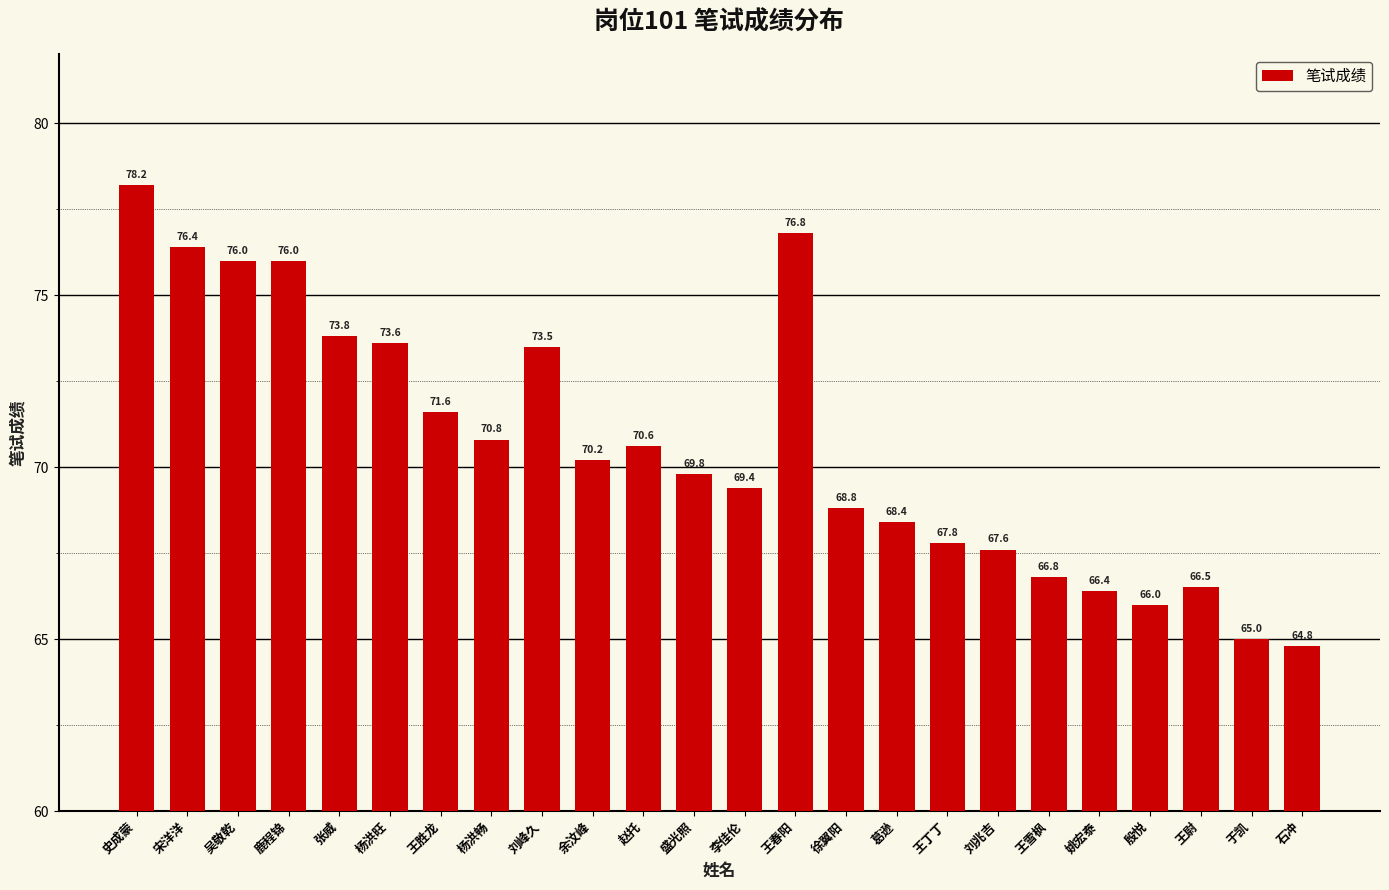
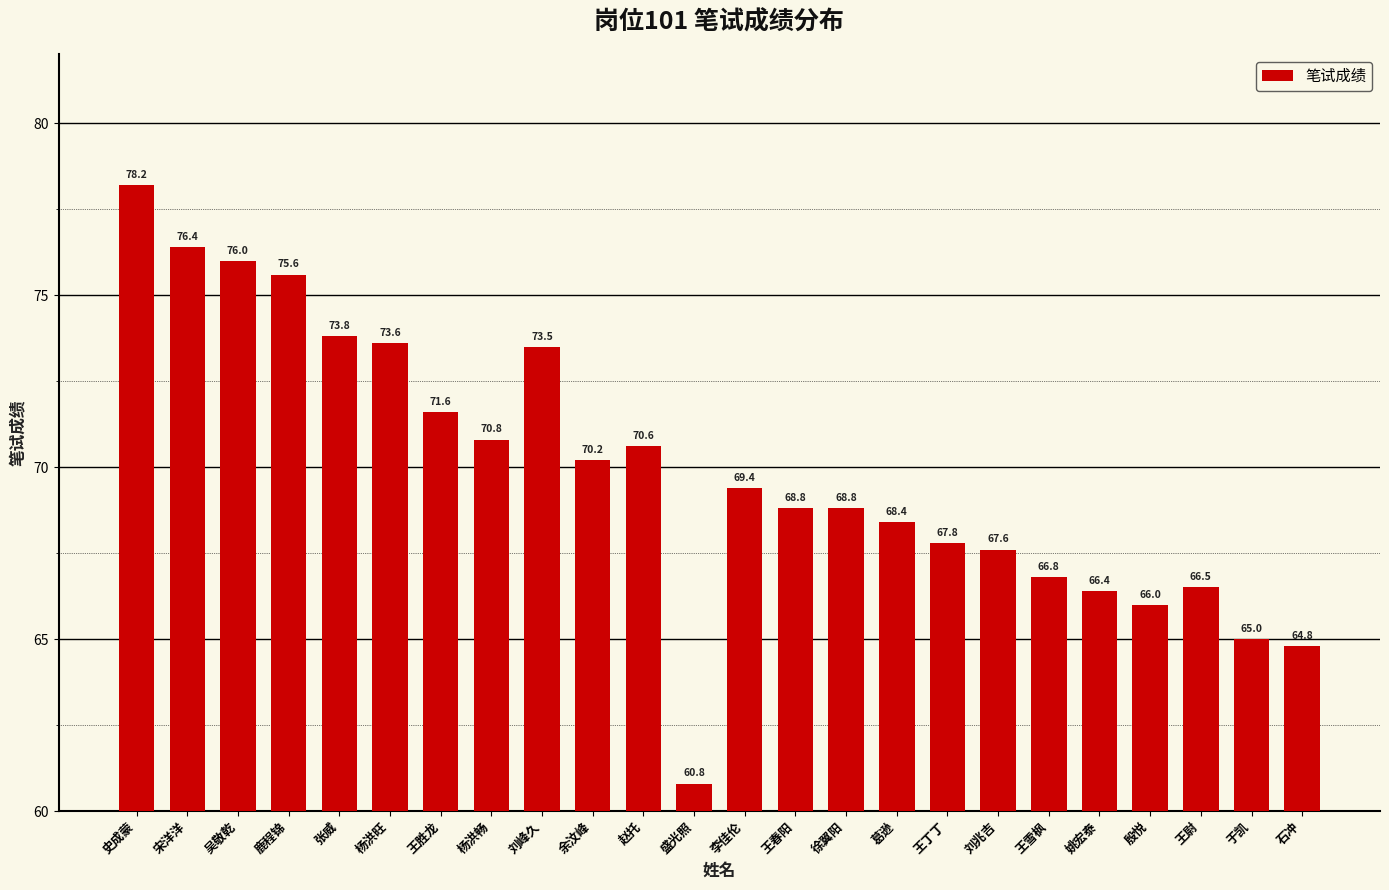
鹿程锦: 76.0 -> 75.6
盛光照: 69.8 -> 60.8
王春阳: 76.8 -> 68.8
